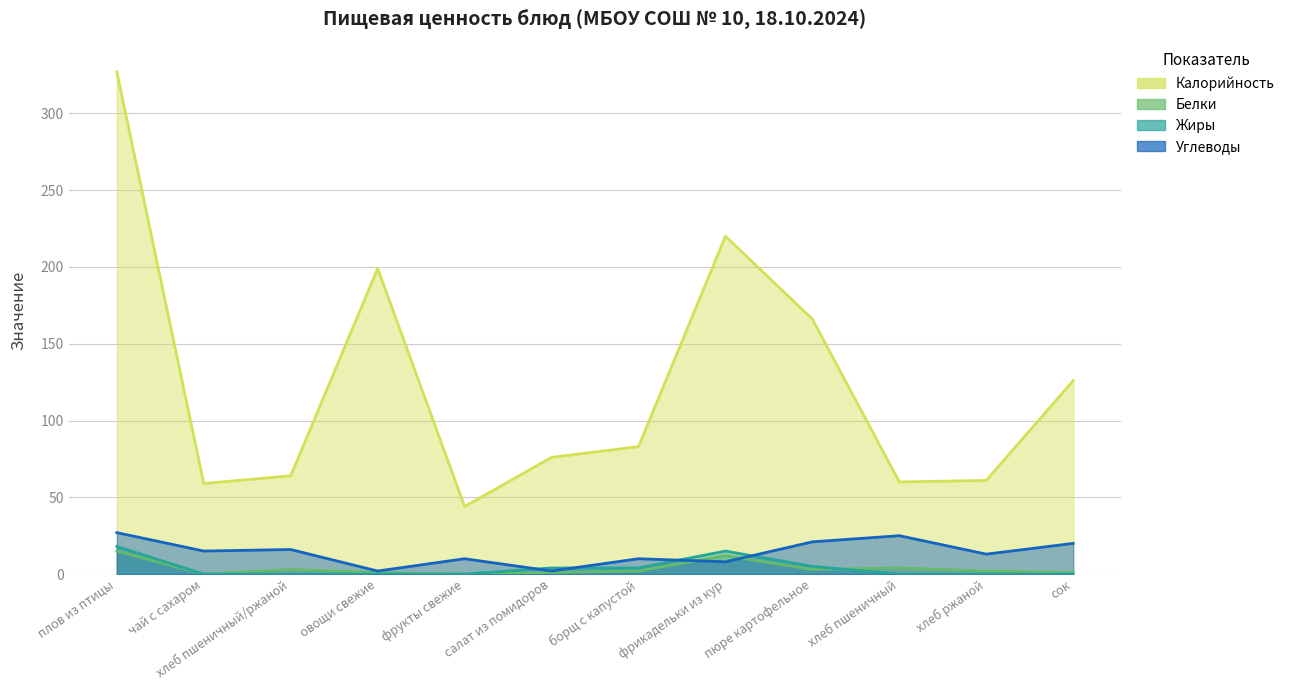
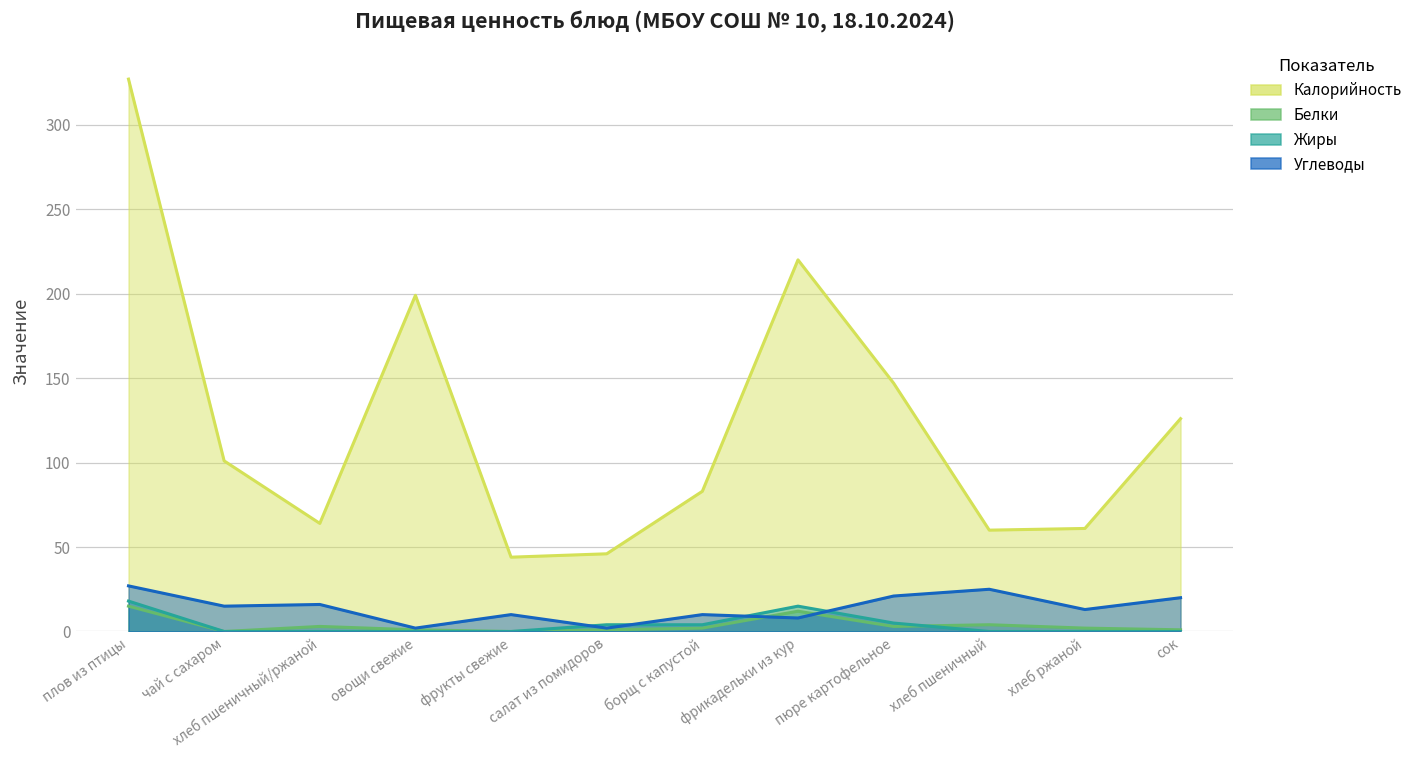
Калорийность, чай с сахаром: 59 -> 101
Калорийность, салат из помидоров: 76 -> 46
Калорийность, пюре картофельное: 166 -> 147
